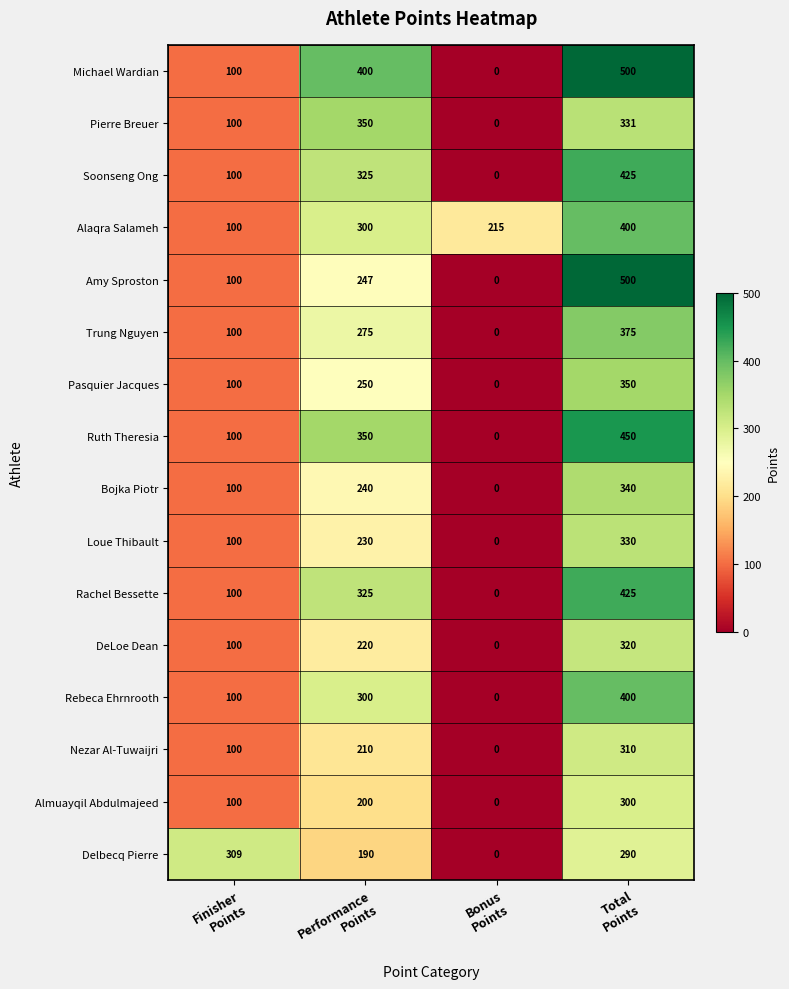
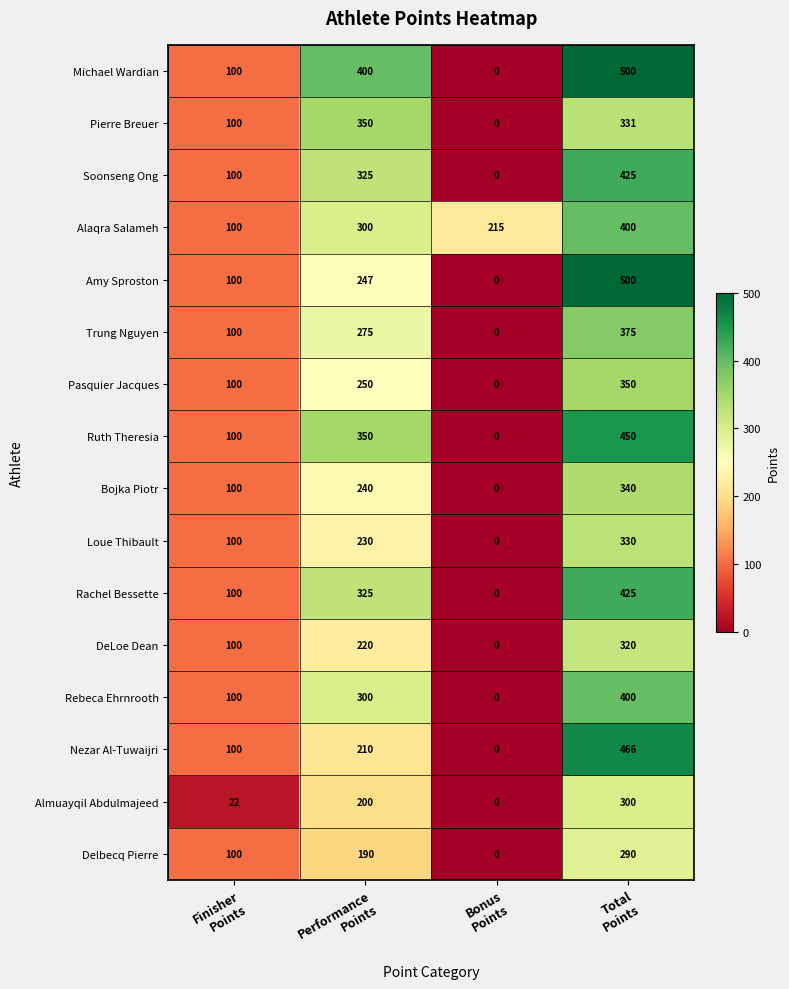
Nezar Al-Tuwaijri, Total Points: 310 -> 466
Almuayqil Abdulmajeed, Finisher Points: 100 -> 22
Delbecq Pierre, Finisher Points: 309 -> 100
